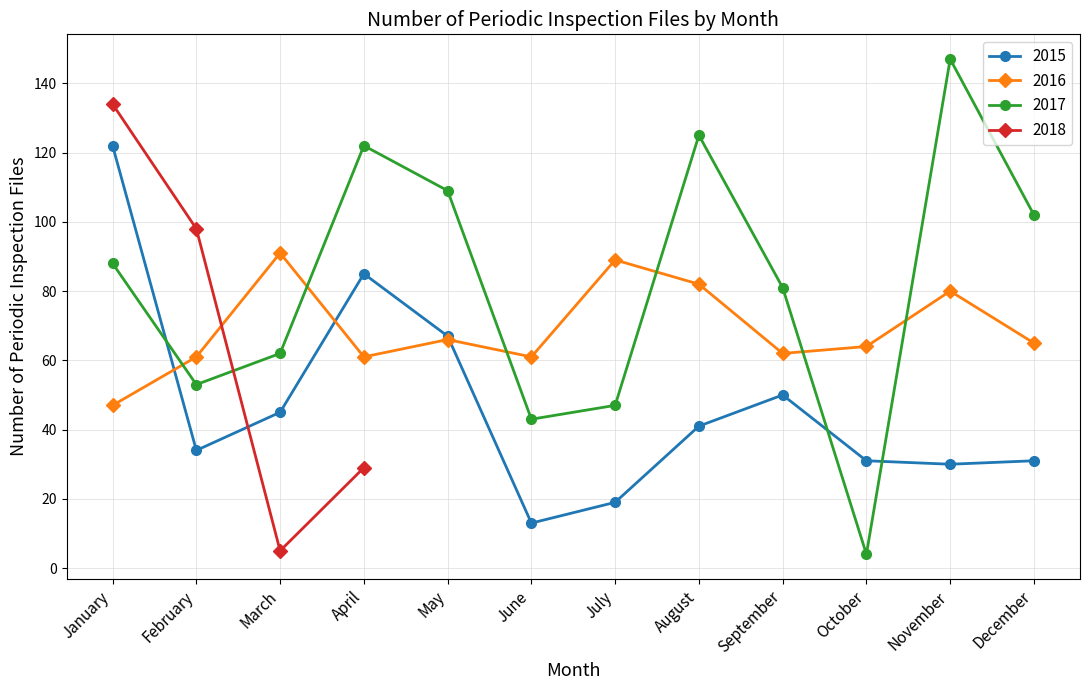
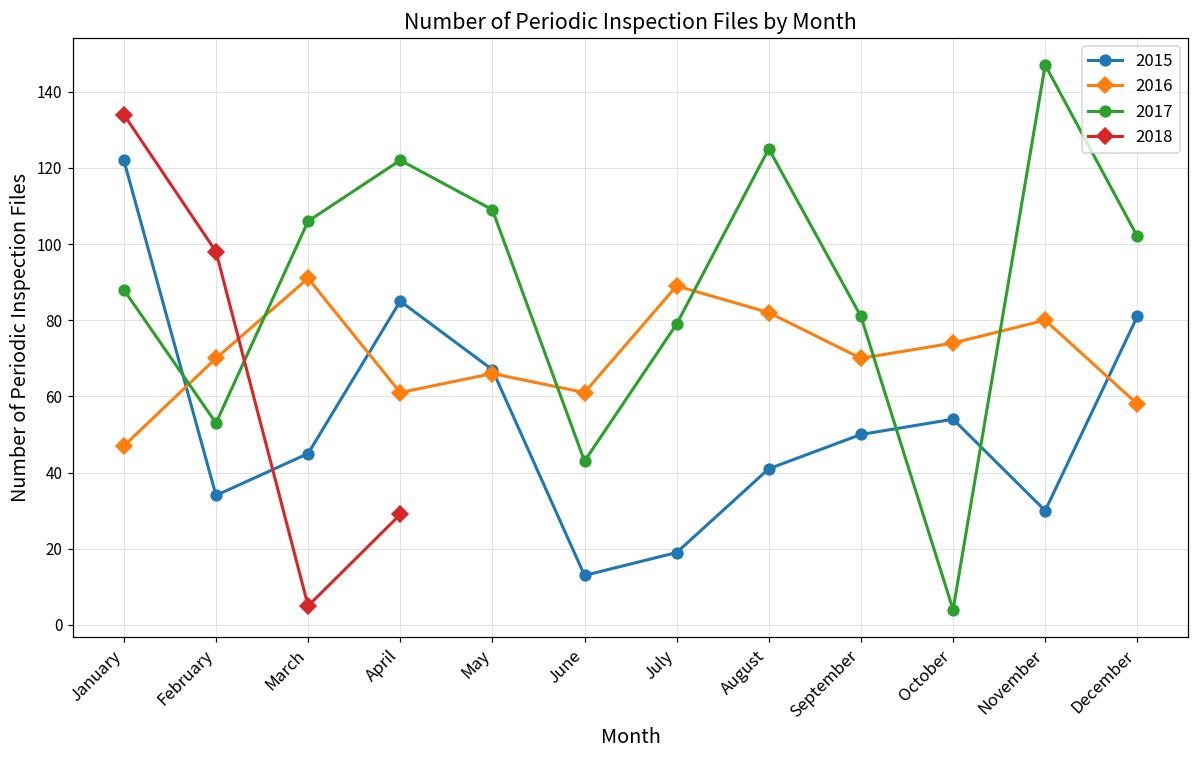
2016, February: 61 -> 70
2017, March: 62 -> 106
2017, July: 47 -> 79
2016, September: 62 -> 70
2015, October: 31 -> 54
2016, October: 64 -> 74
2015, December: 31 -> 81
2016, December: 65 -> 58
